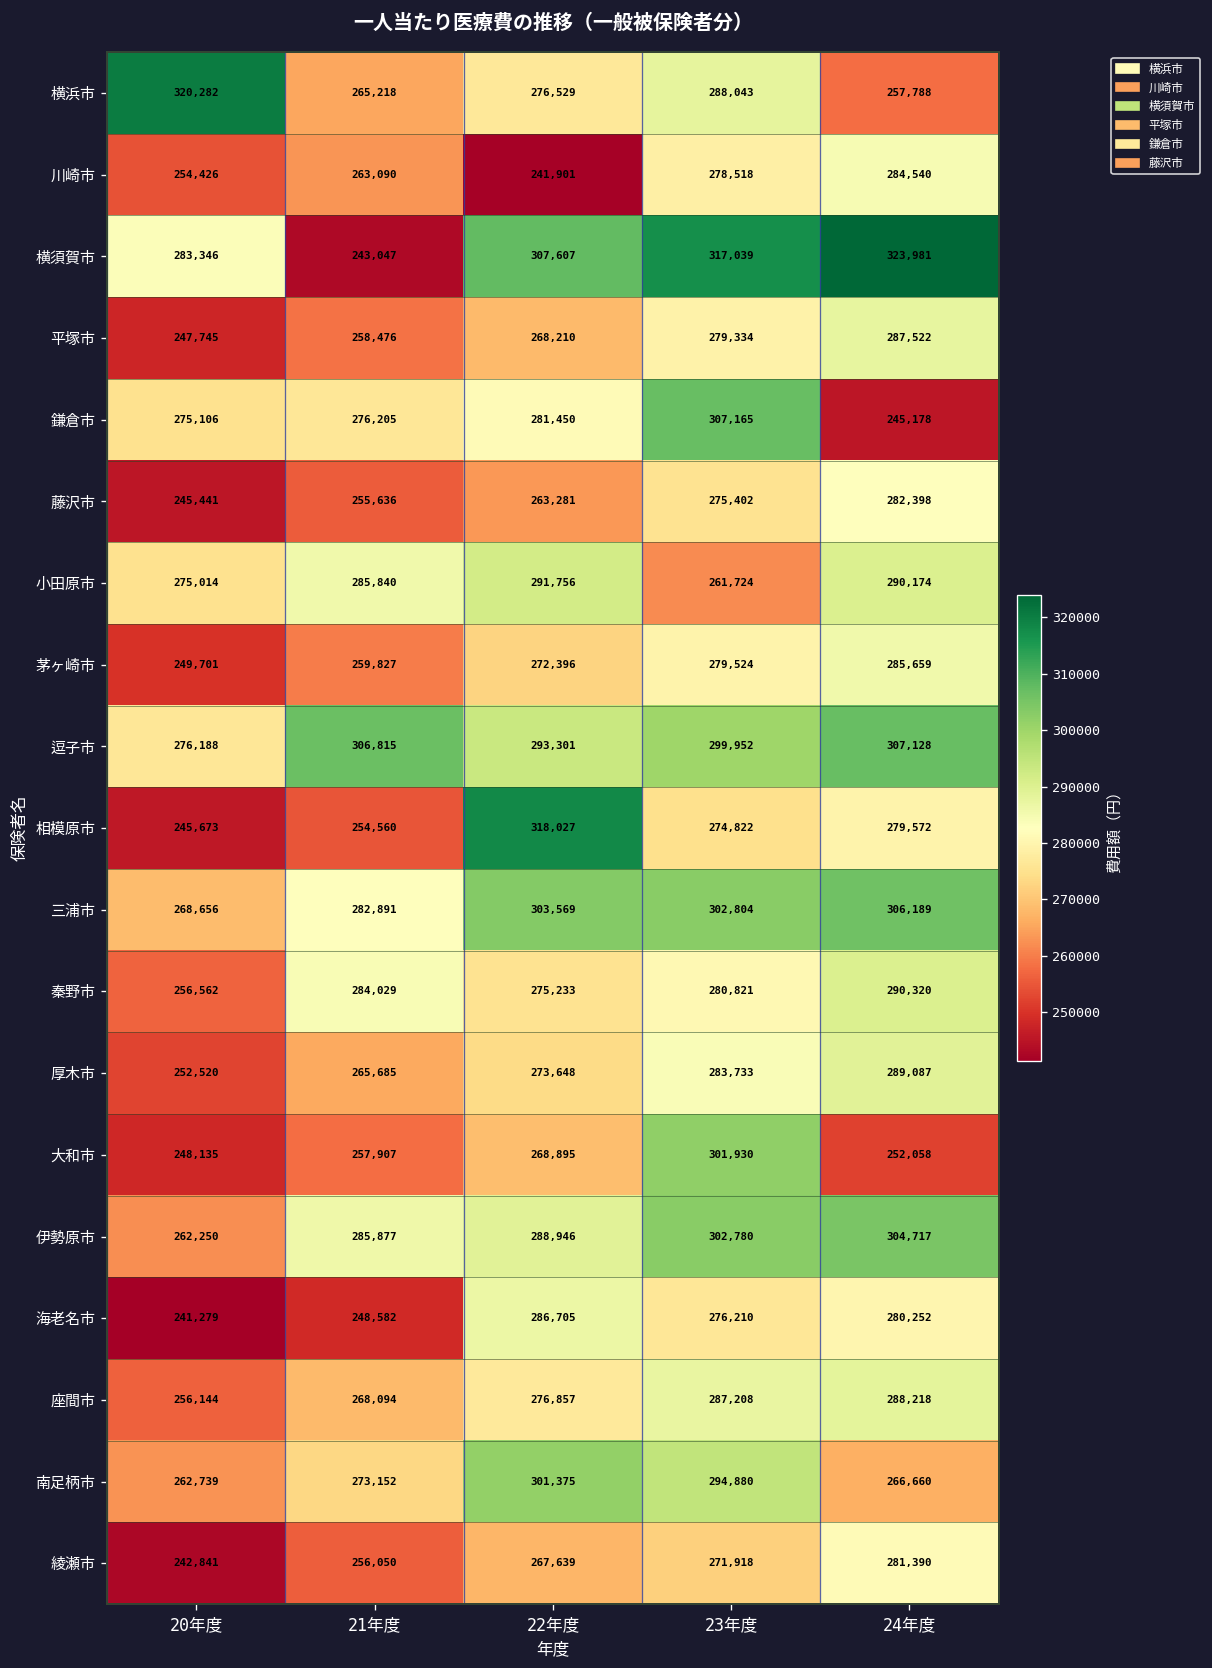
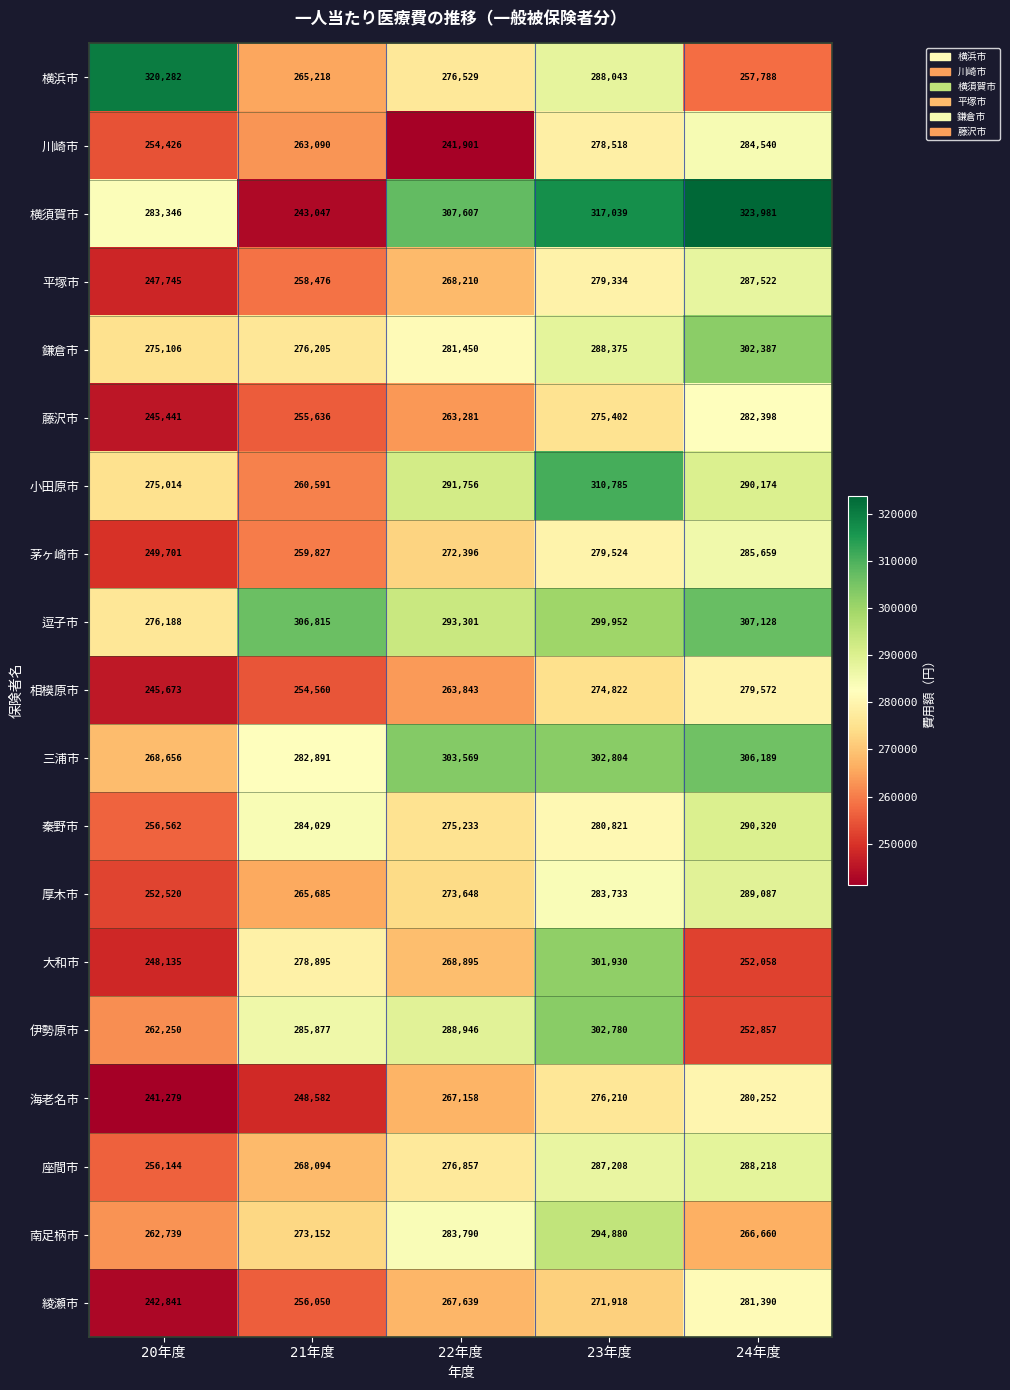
鎌倉市, 23年度: 307,165 -> 288,375
鎌倉市, 24年度: 245,178 -> 302,387
小田原市, 21年度: 285,840 -> 260,591
小田原市, 23年度: 261,724 -> 310,785
相模原市, 22年度: 318,027 -> 263,843
大和市, 21年度: 257,907 -> 278,895
伊勢原市, 24年度: 304,717 -> 252,857
海老名市, 22年度: 286,705 -> 267,158
南足柄市, 22年度: 301,375 -> 283,790
